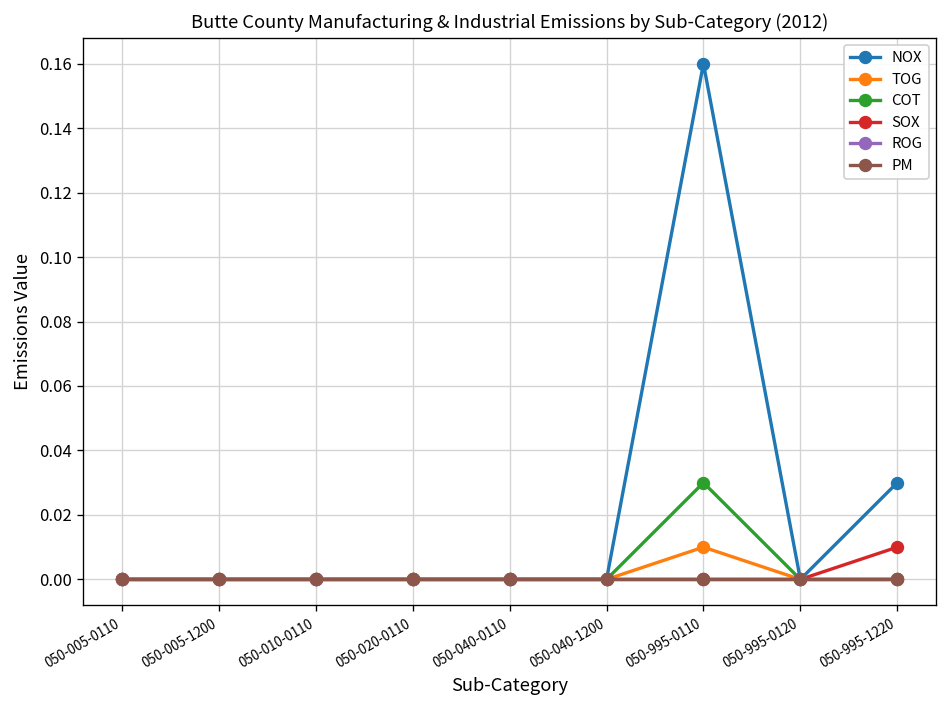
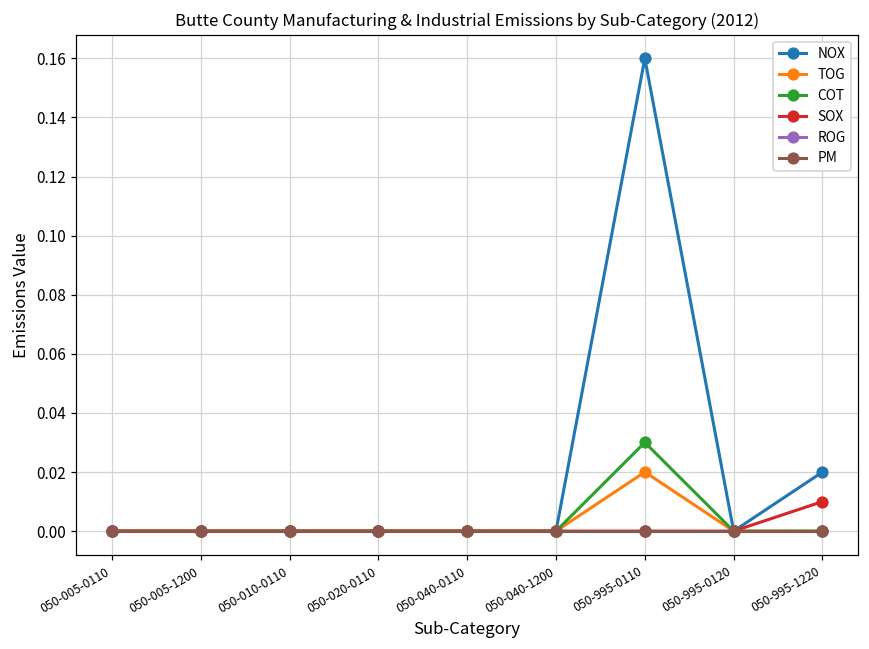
TOG, 050-995-0110: 0.01 -> 0.02
NOX, 050-995-1220: 0.03 -> 0.02
